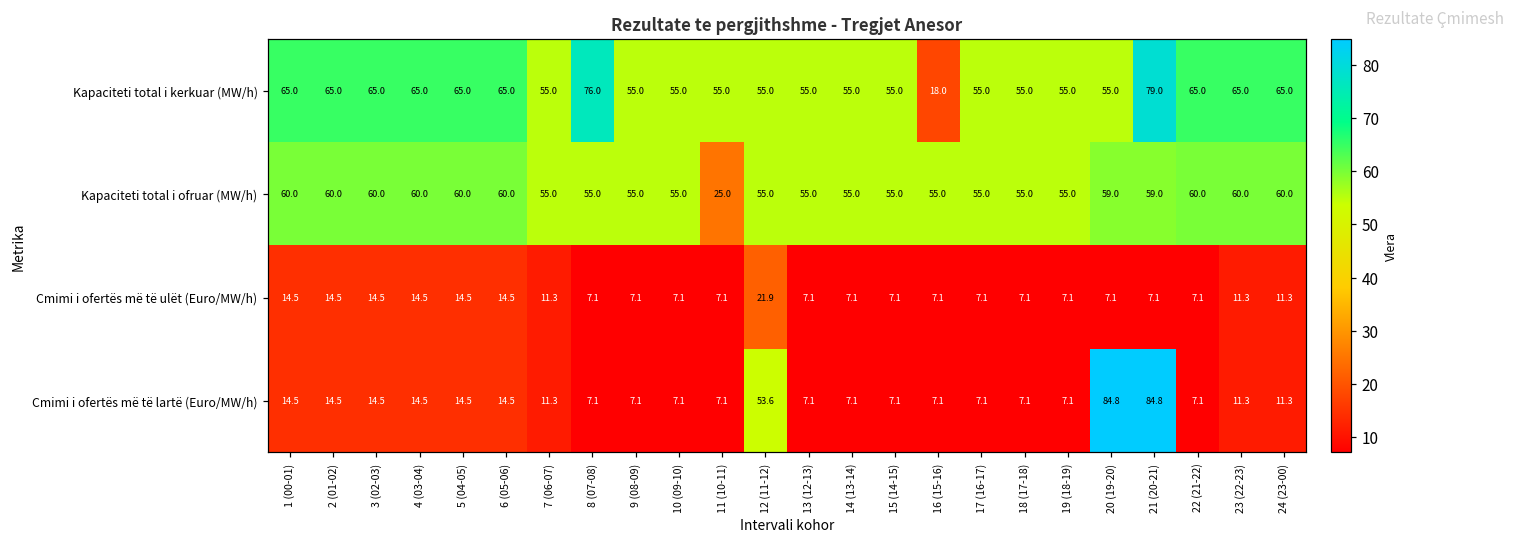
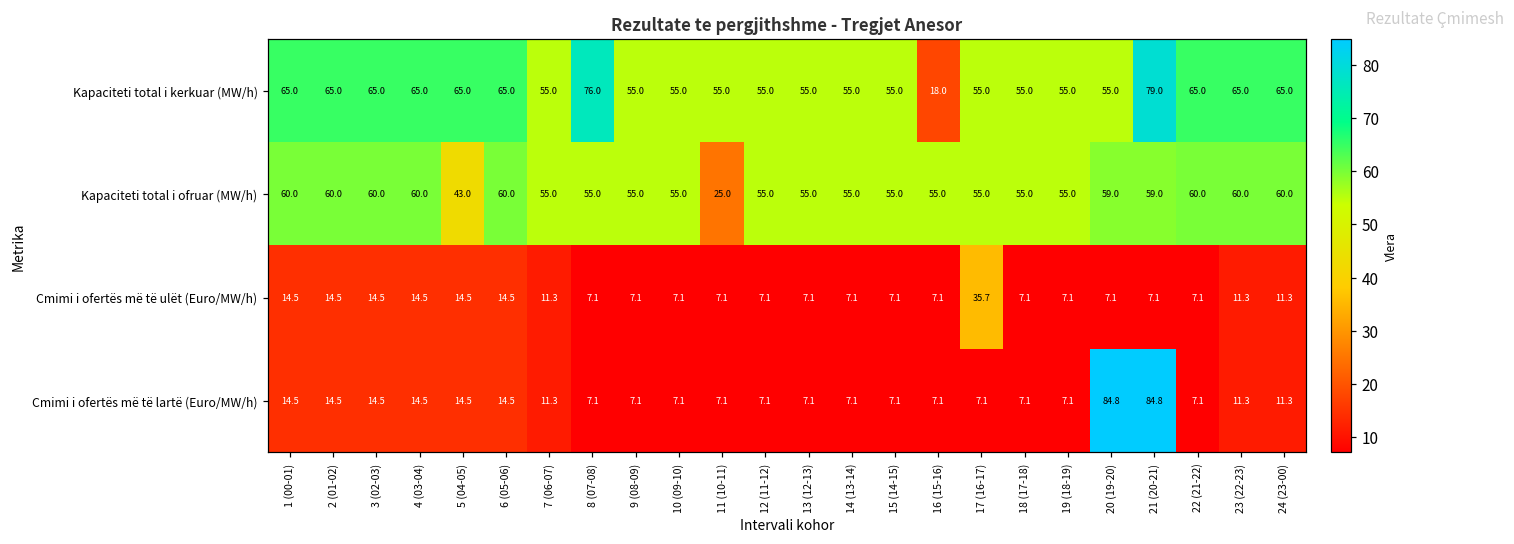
Kapaciteti total i ofruar (MW/h), 5 (04-05): 60.0 -> 43.0
Cmimi i ofertës më të ulët (Euro/MW/h), 12 (11-12): 21.9 -> 7.1
Cmimi i ofertës më të ulët (Euro/MW/h), 17 (16-17): 7.1 -> 35.7
Cmimi i ofertës më të lartë (Euro/MW/h), 12 (11-12): 53.6 -> 7.1
